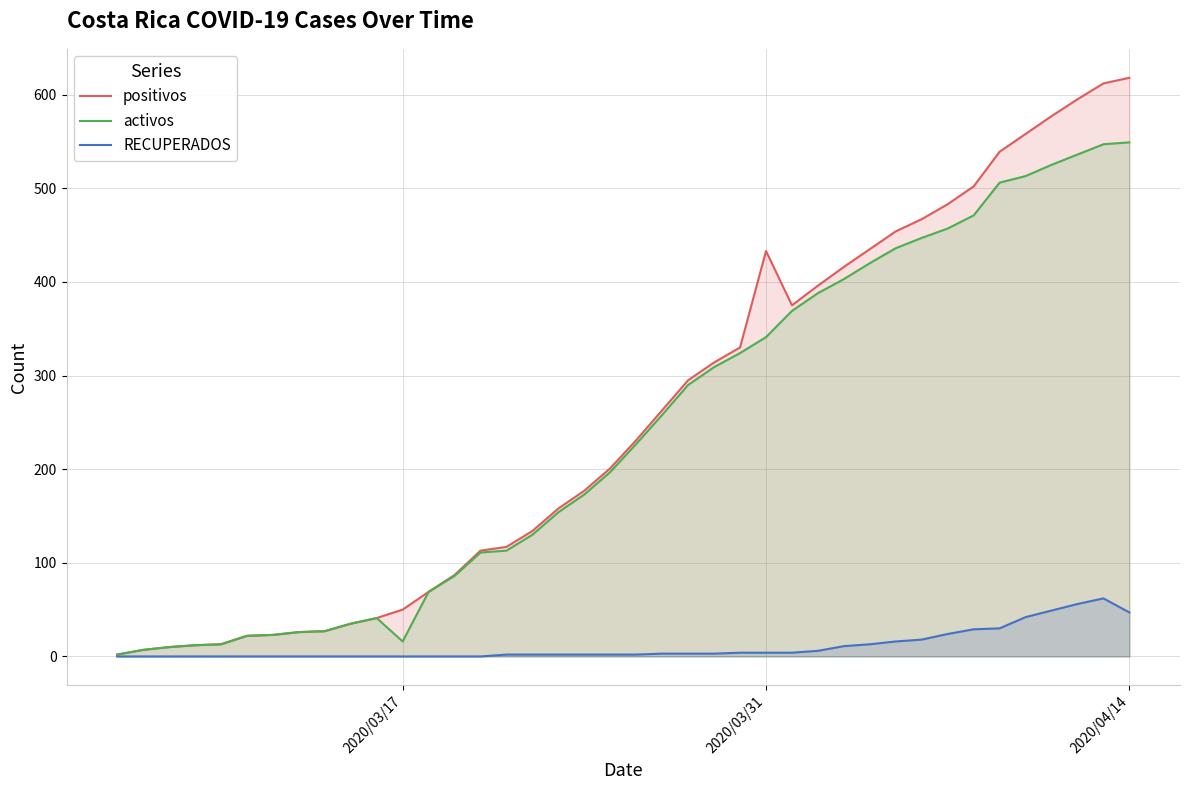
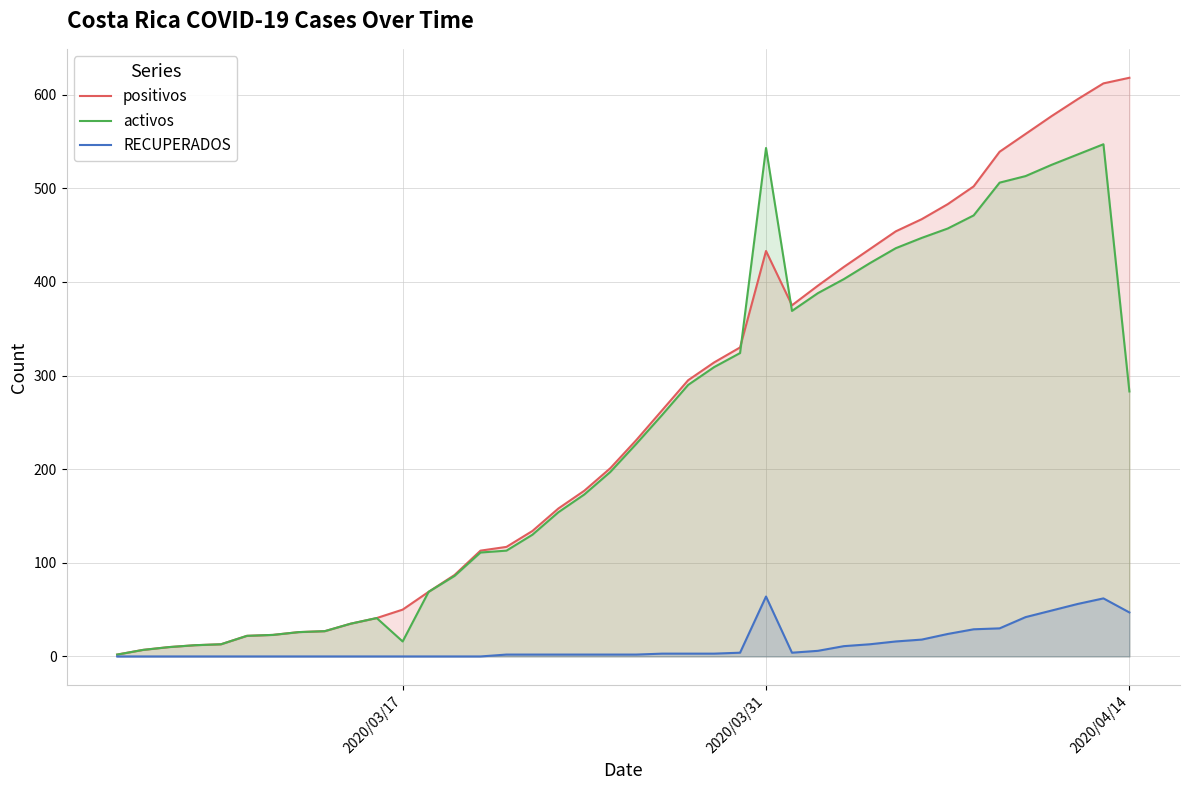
activos, 2020/03/31: 340 -> 540
RECUPERADOS, 2020/03/31: 0 -> 60
activos, 2020/04/14: 550 -> 280
